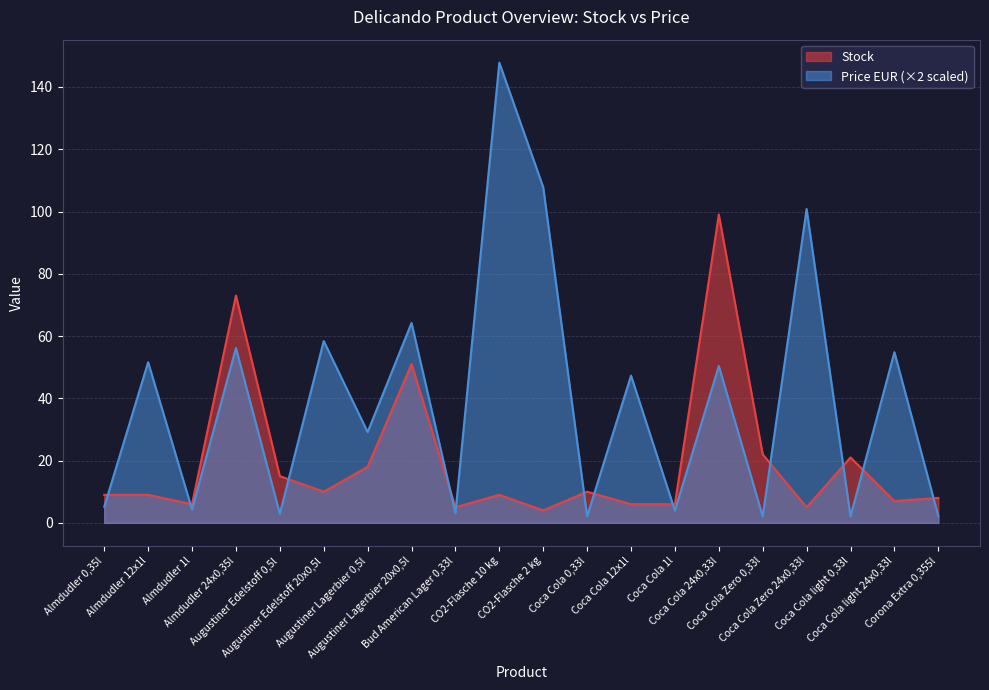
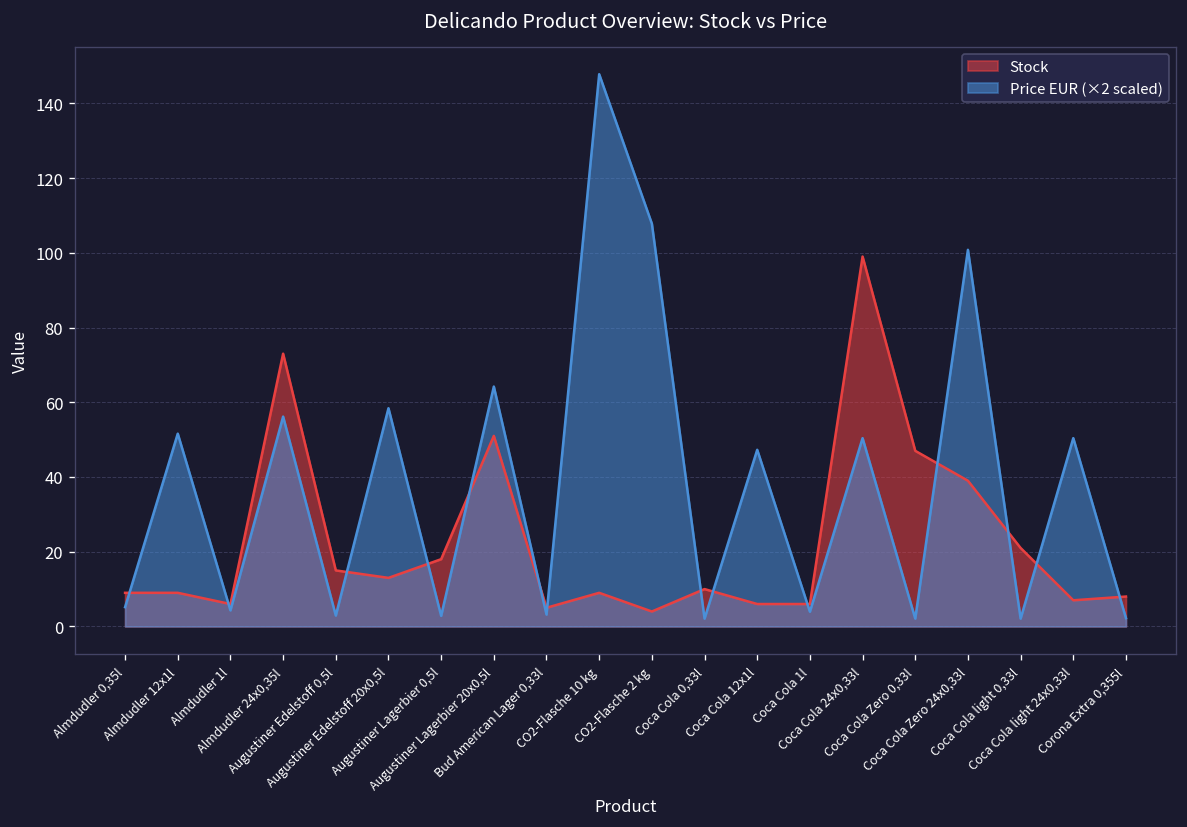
Stock, Augustiner Edelstoff 20x0,5l: 10 -> 13
Price EUR (×2 scaled), Augustiner Lagerbier 0,5l: 29 -> 3
Stock, Coca Cola Zero 0,33l: 22 -> 47
Stock, Coca Cola Zero 24x0,33l: 5 -> 39
Price EUR (×2 scaled), Coca Cola light 24x0,33l: 55 -> 50
